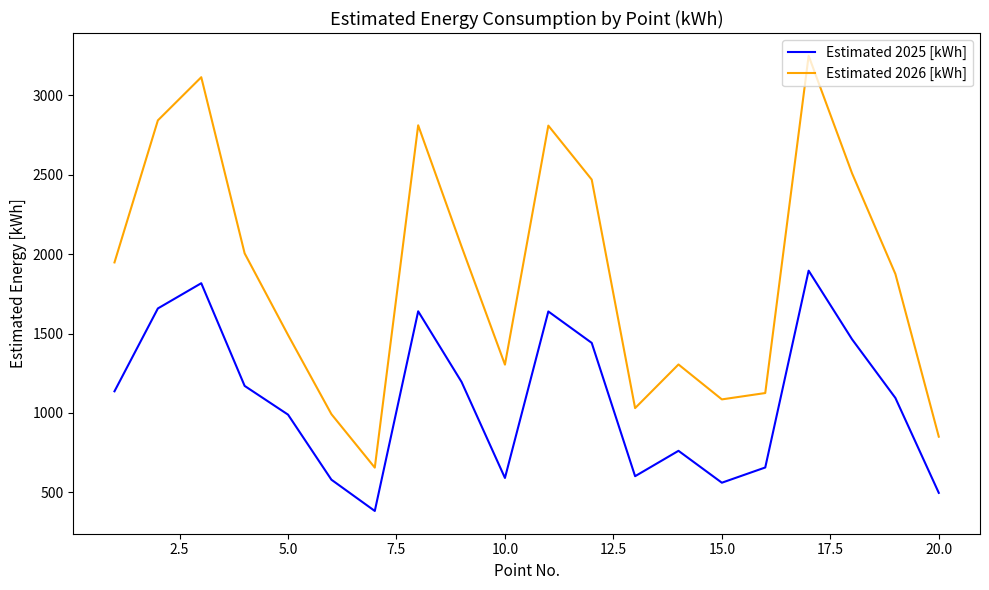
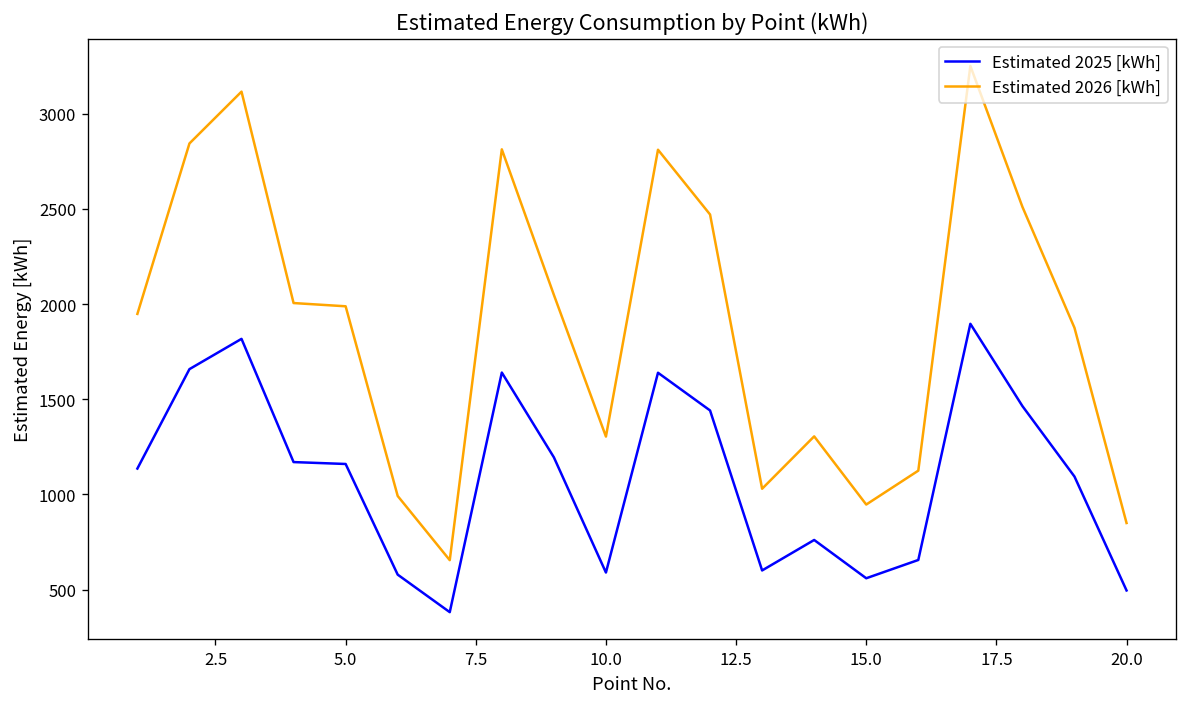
Estimated 2025 [kWh], 5.0: 990 -> 1160
Estimated 2026 [kWh], 5.0: 1490 -> 1990
Estimated 2026 [kWh], 15.0: 1090 -> 950
